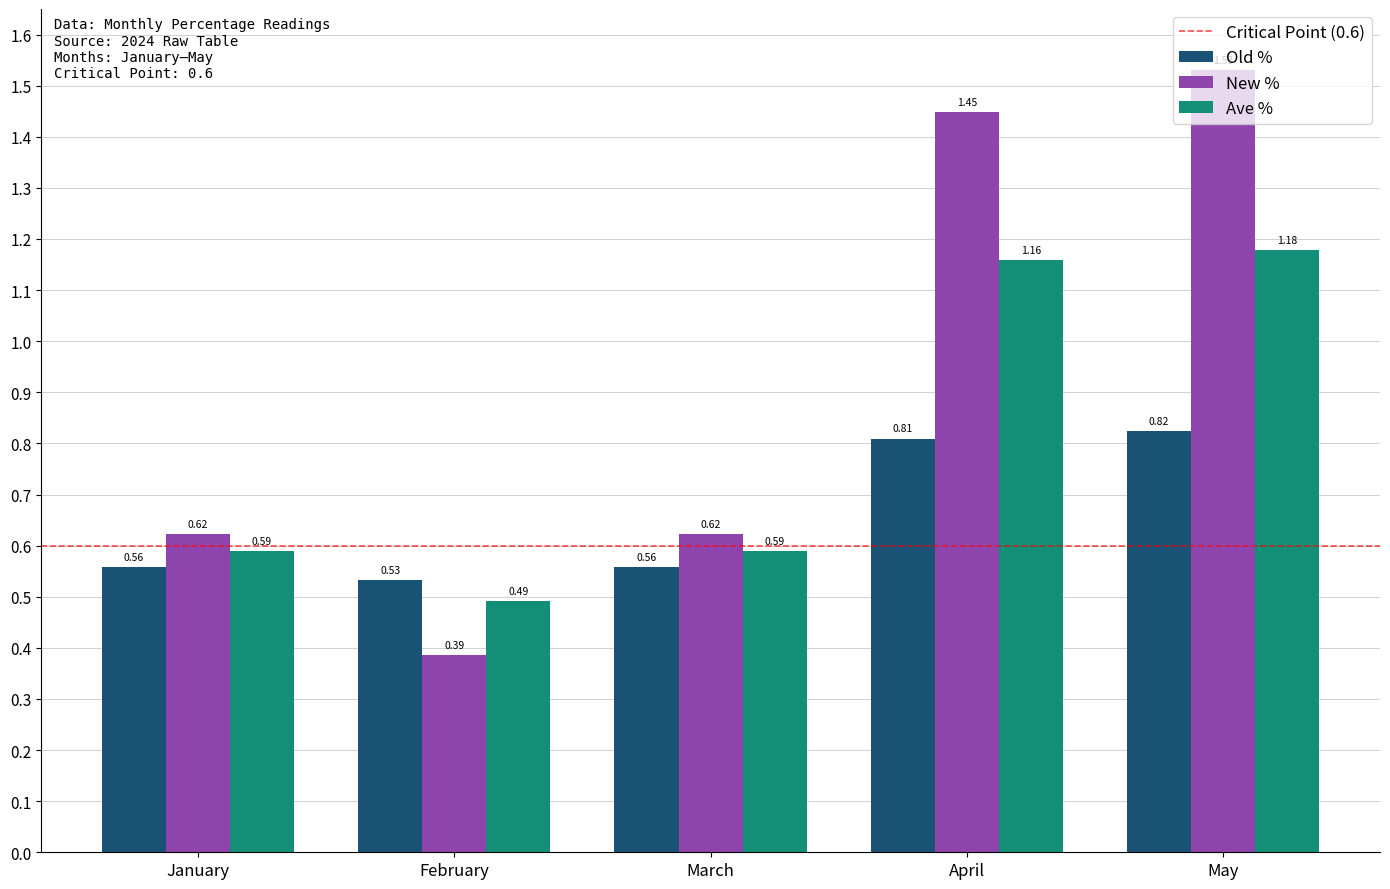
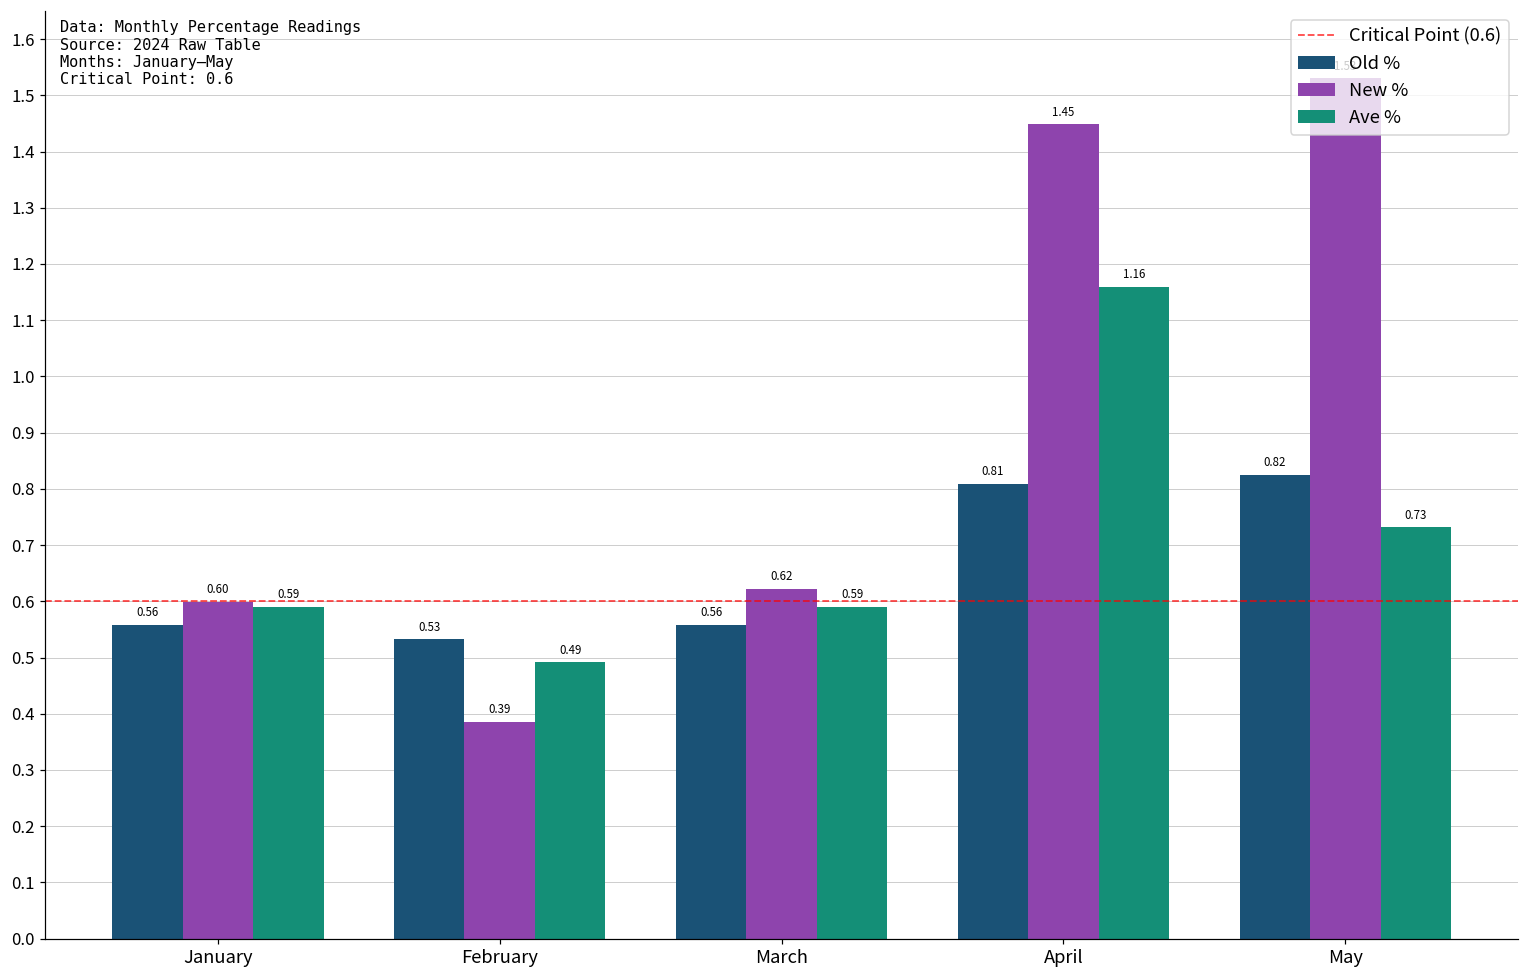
New %, January: 0.62 -> 0.60
Ave %, May: 1.18 -> 0.73
